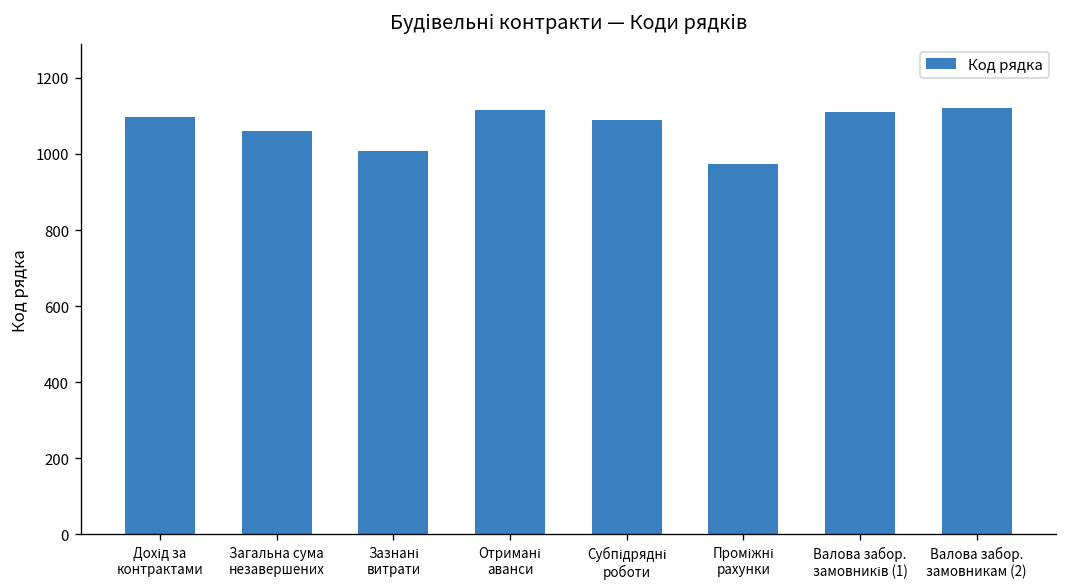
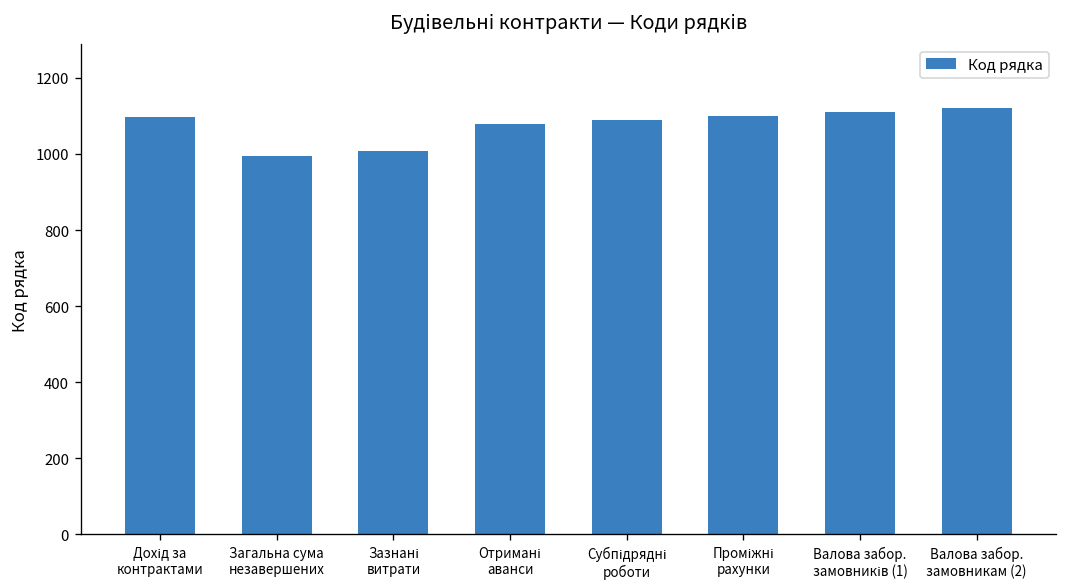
Загальна сума незавершених: 1060 -> 1000
Отримані аванси: 1120 -> 1080
Проміжні рахунки: 970 -> 1100
